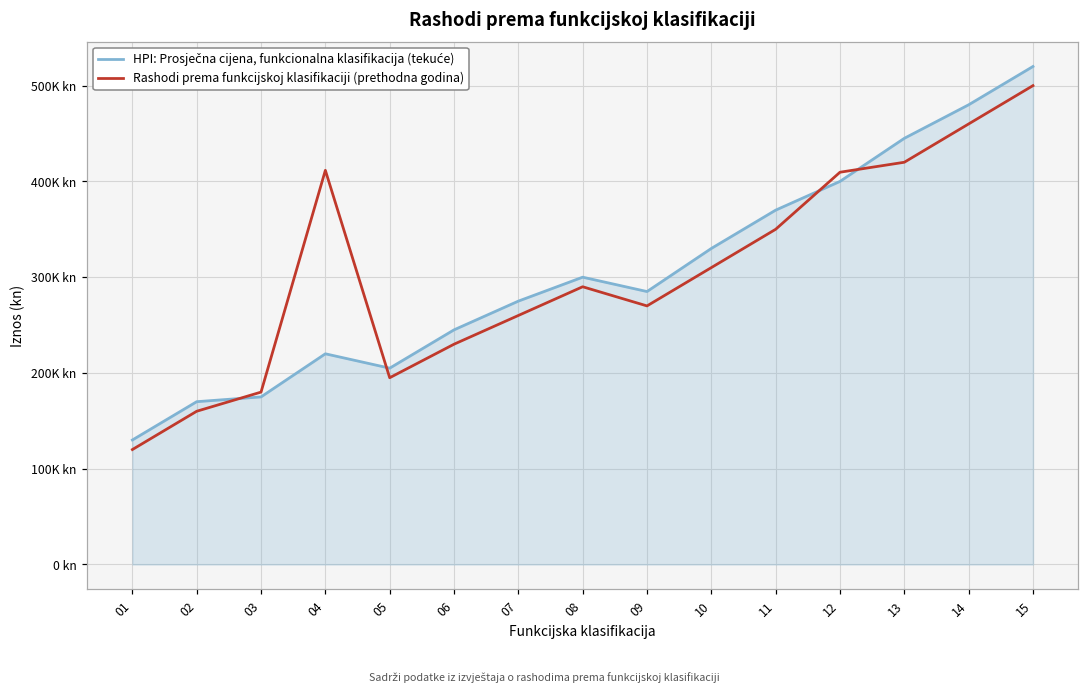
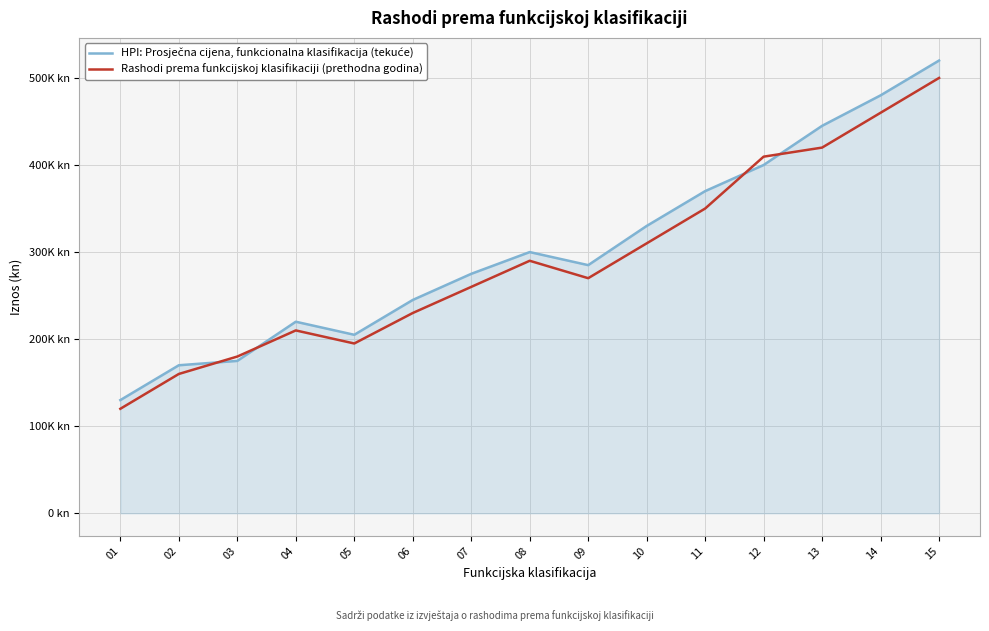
Rashodi prema funkcijskoj klasifikaciji (prethodna godina), 04: 410K kn -> 210K kn
